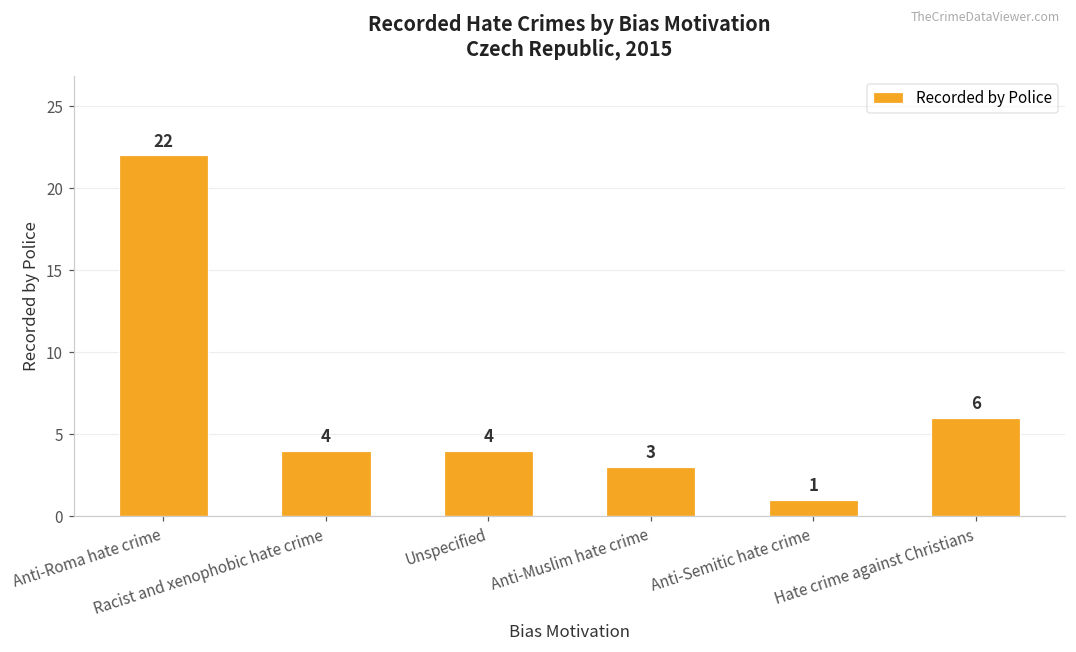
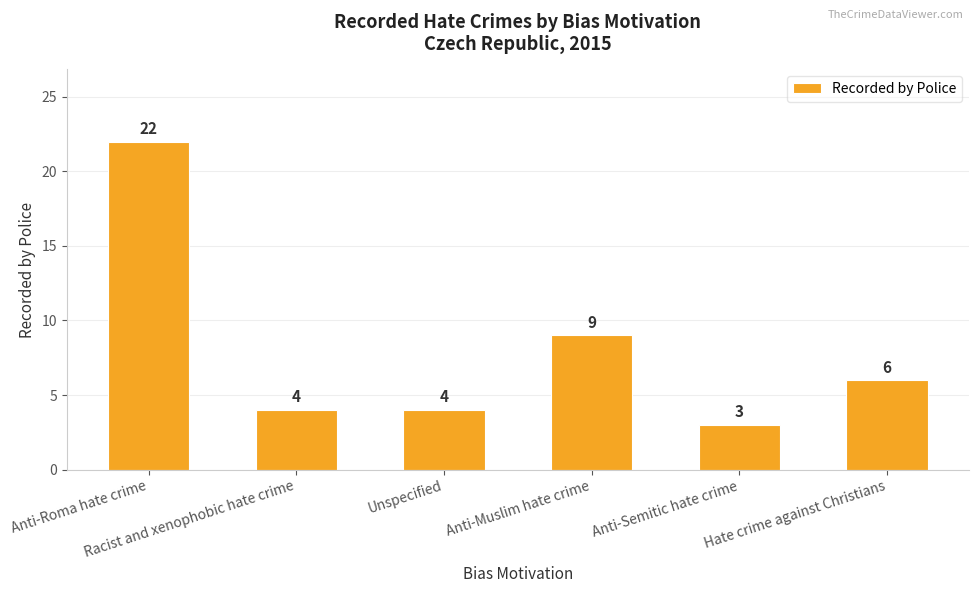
Anti-Muslim hate crime: 3 -> 9
Anti-Semitic hate crime: 1 -> 3
